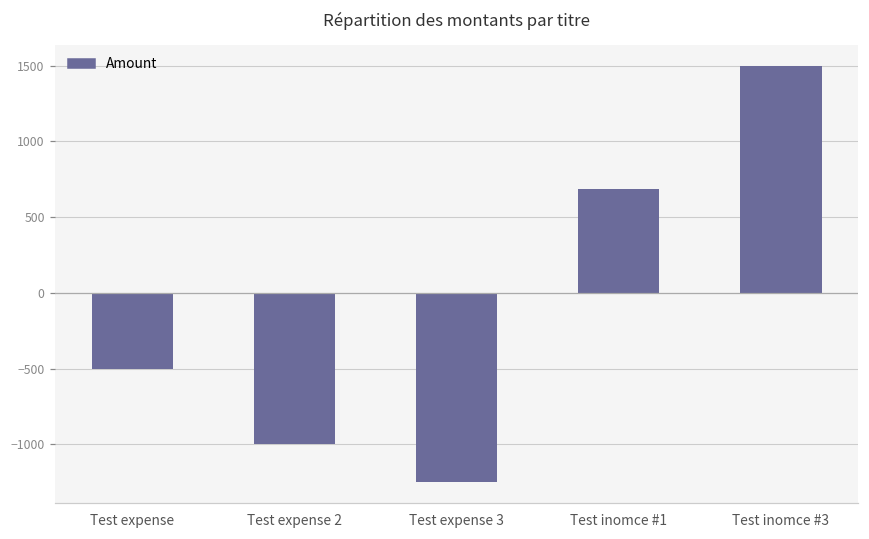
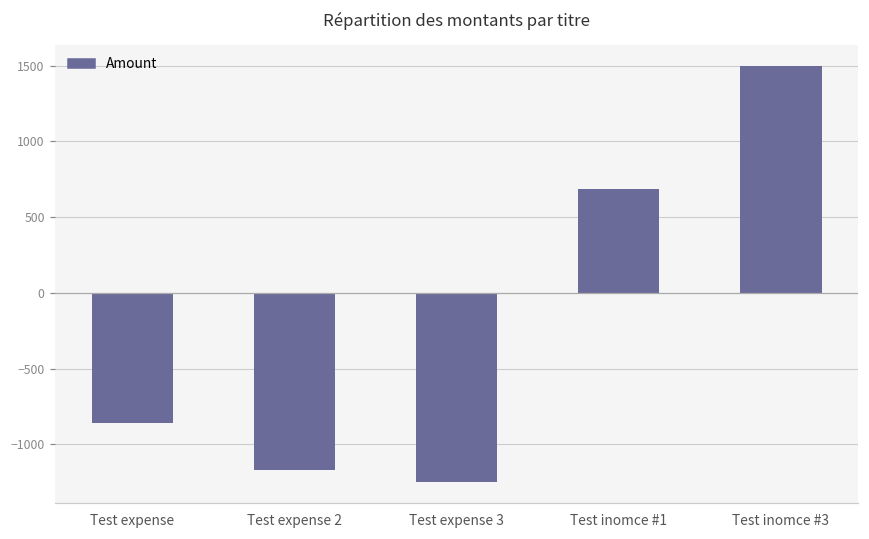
Test expense: -500 -> -860
Test expense 2: -1000 -> -1170
